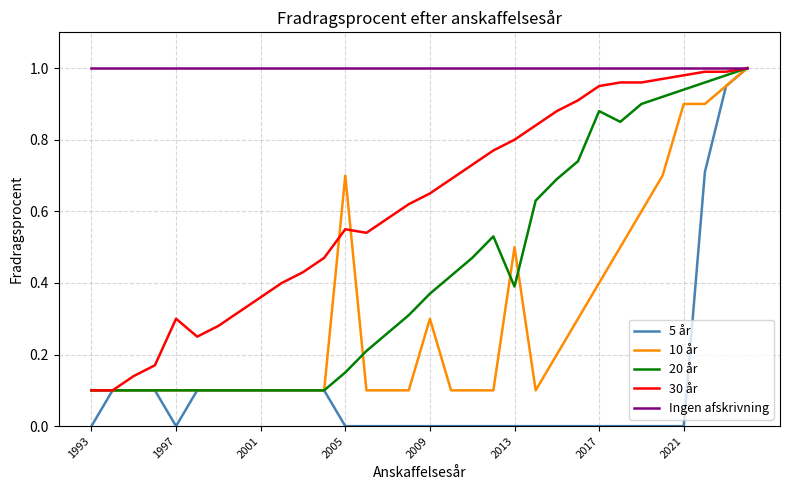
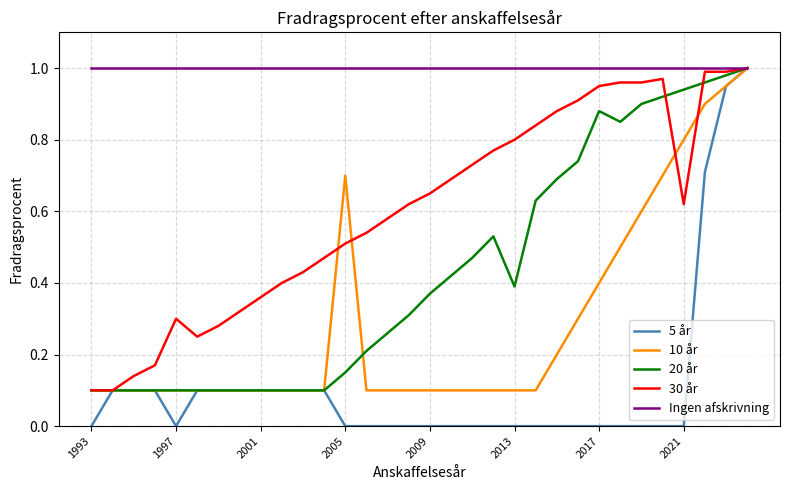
30 år, 2005: 0.55 -> 0.51
10 år, 2009: 0.3 -> 0.1
10 år, 2013: 0.5 -> 0.1
10 år, 2021: 0.9 -> 0.8
30 år, 2021: 0.98 -> 0.62
